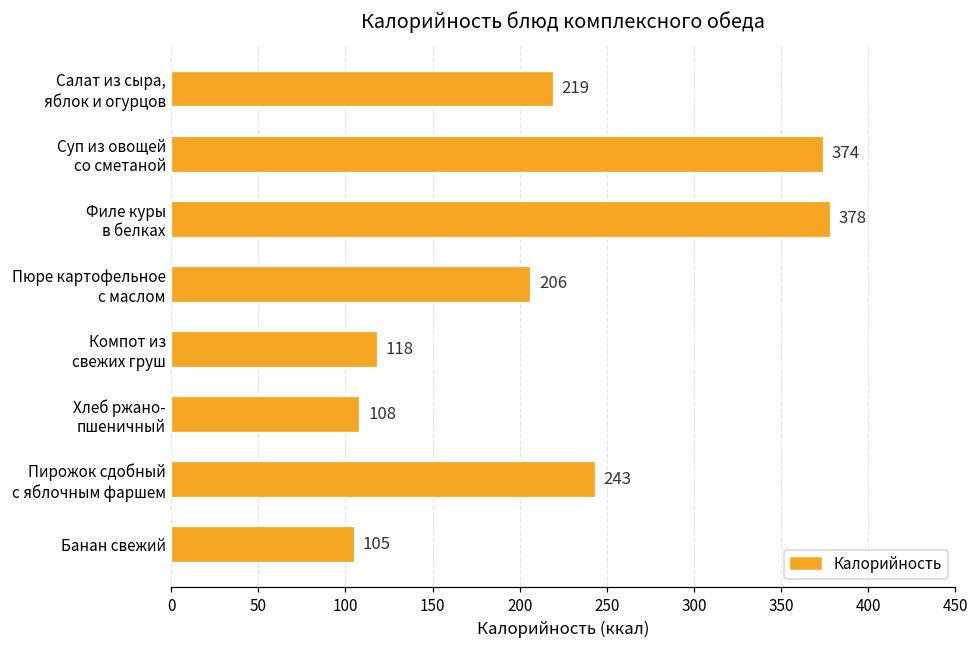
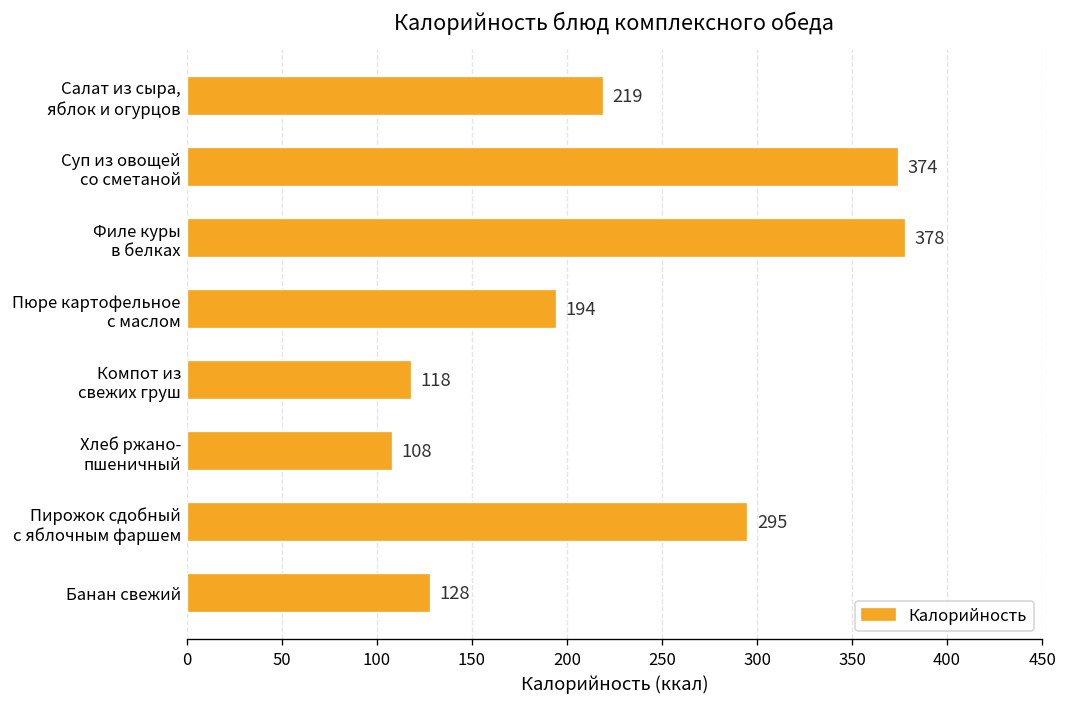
Пюре картофельное с маслом: 206 -> 194
Пирожок сдобный с яблочным фаршем: 243 -> 295
Банан свежий: 105 -> 128
